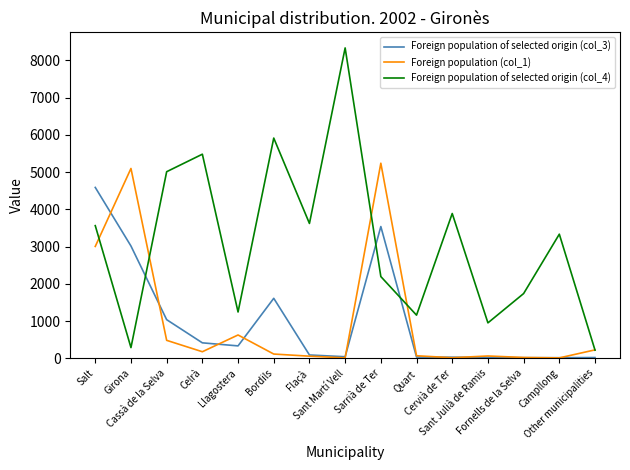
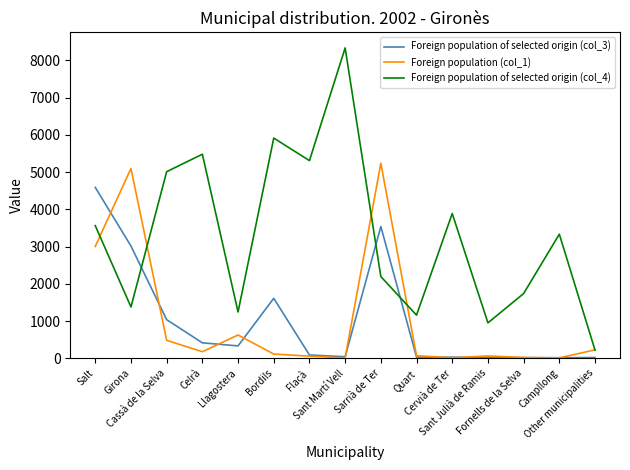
Foreign population of selected origin (col_4), Girona: 300 -> 1400
Foreign population of selected origin (col_4), Flaçà: 3600 -> 5300
